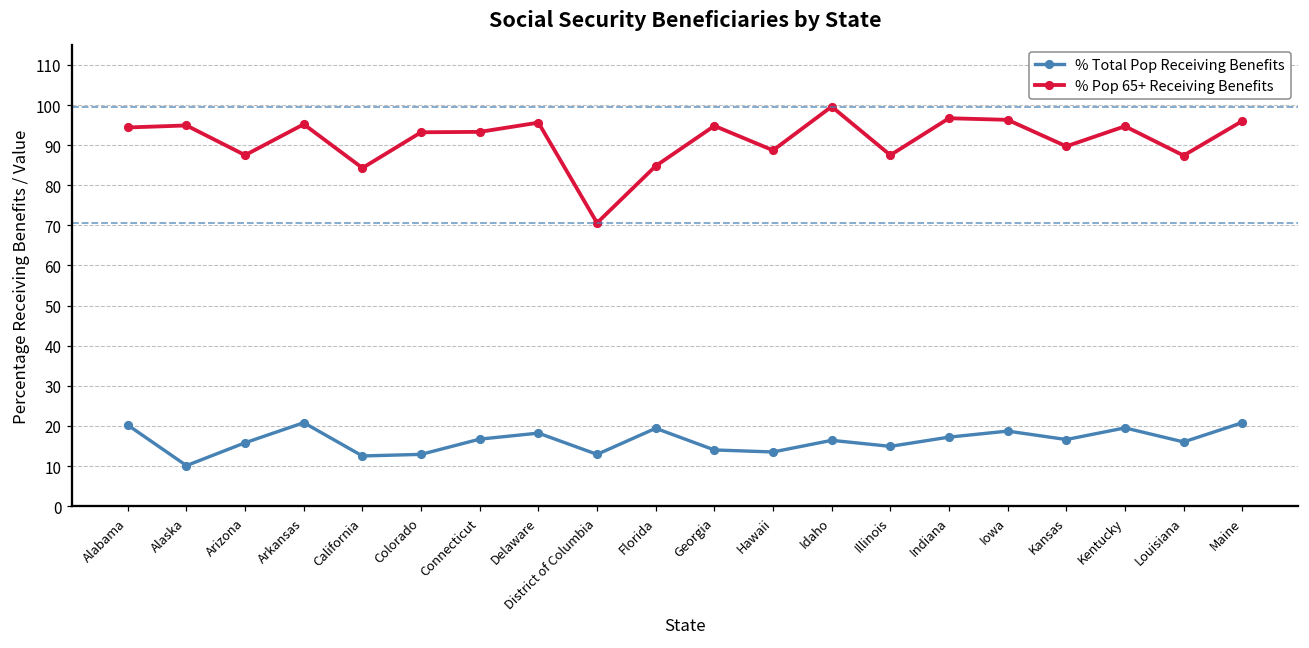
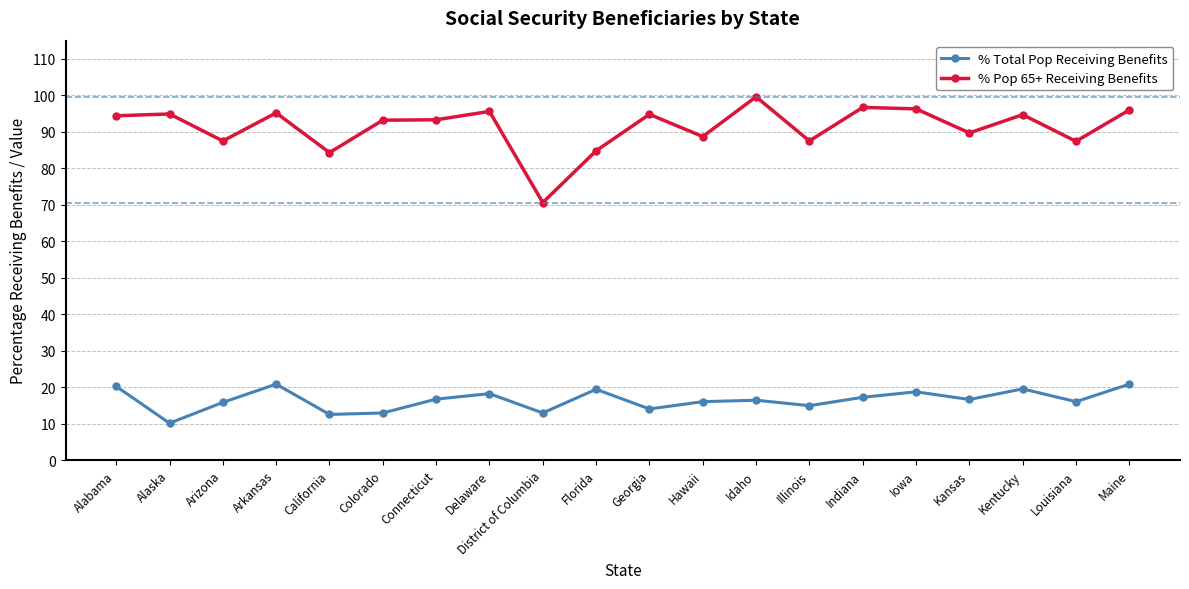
% Total Pop Receiving Benefits, Hawaii: 14 -> 16
